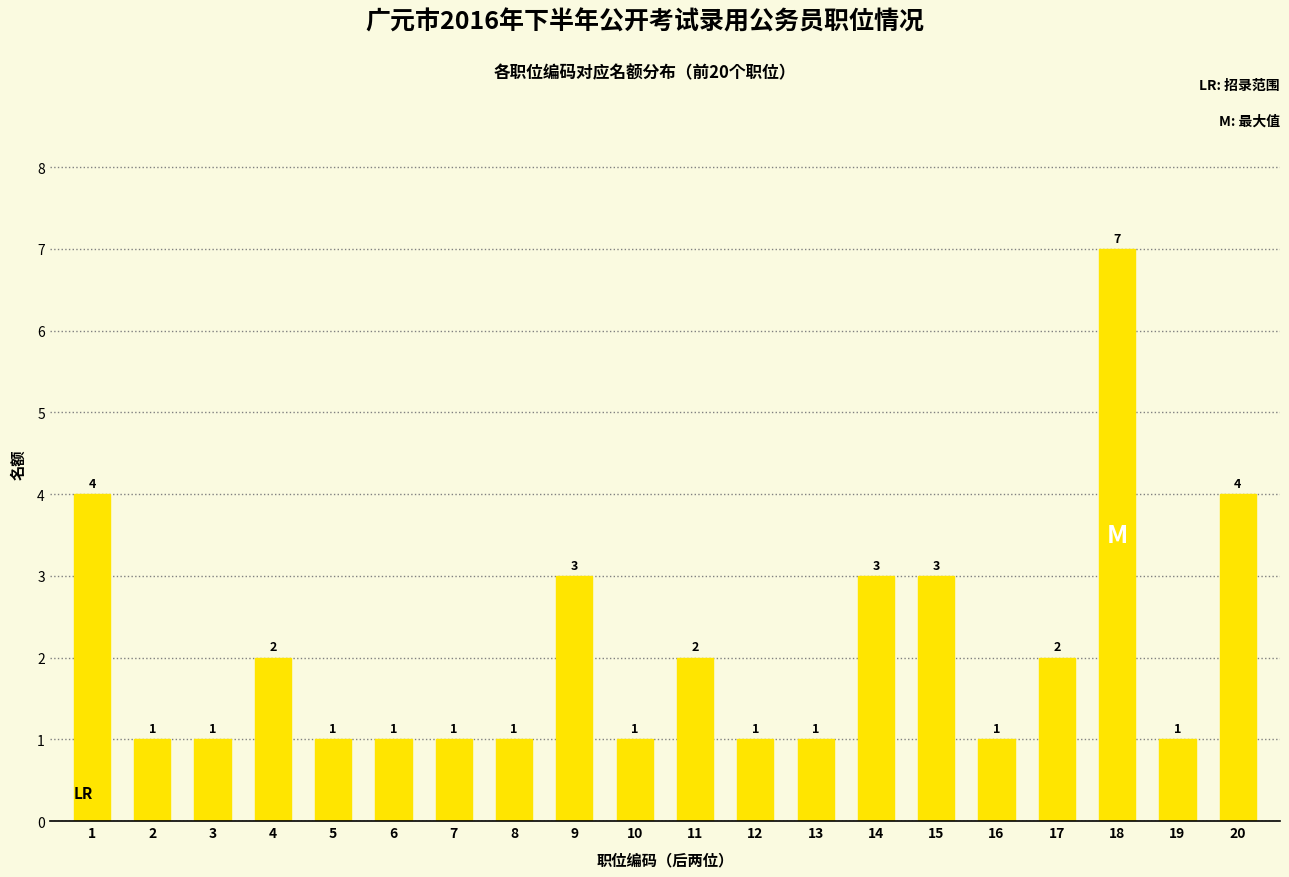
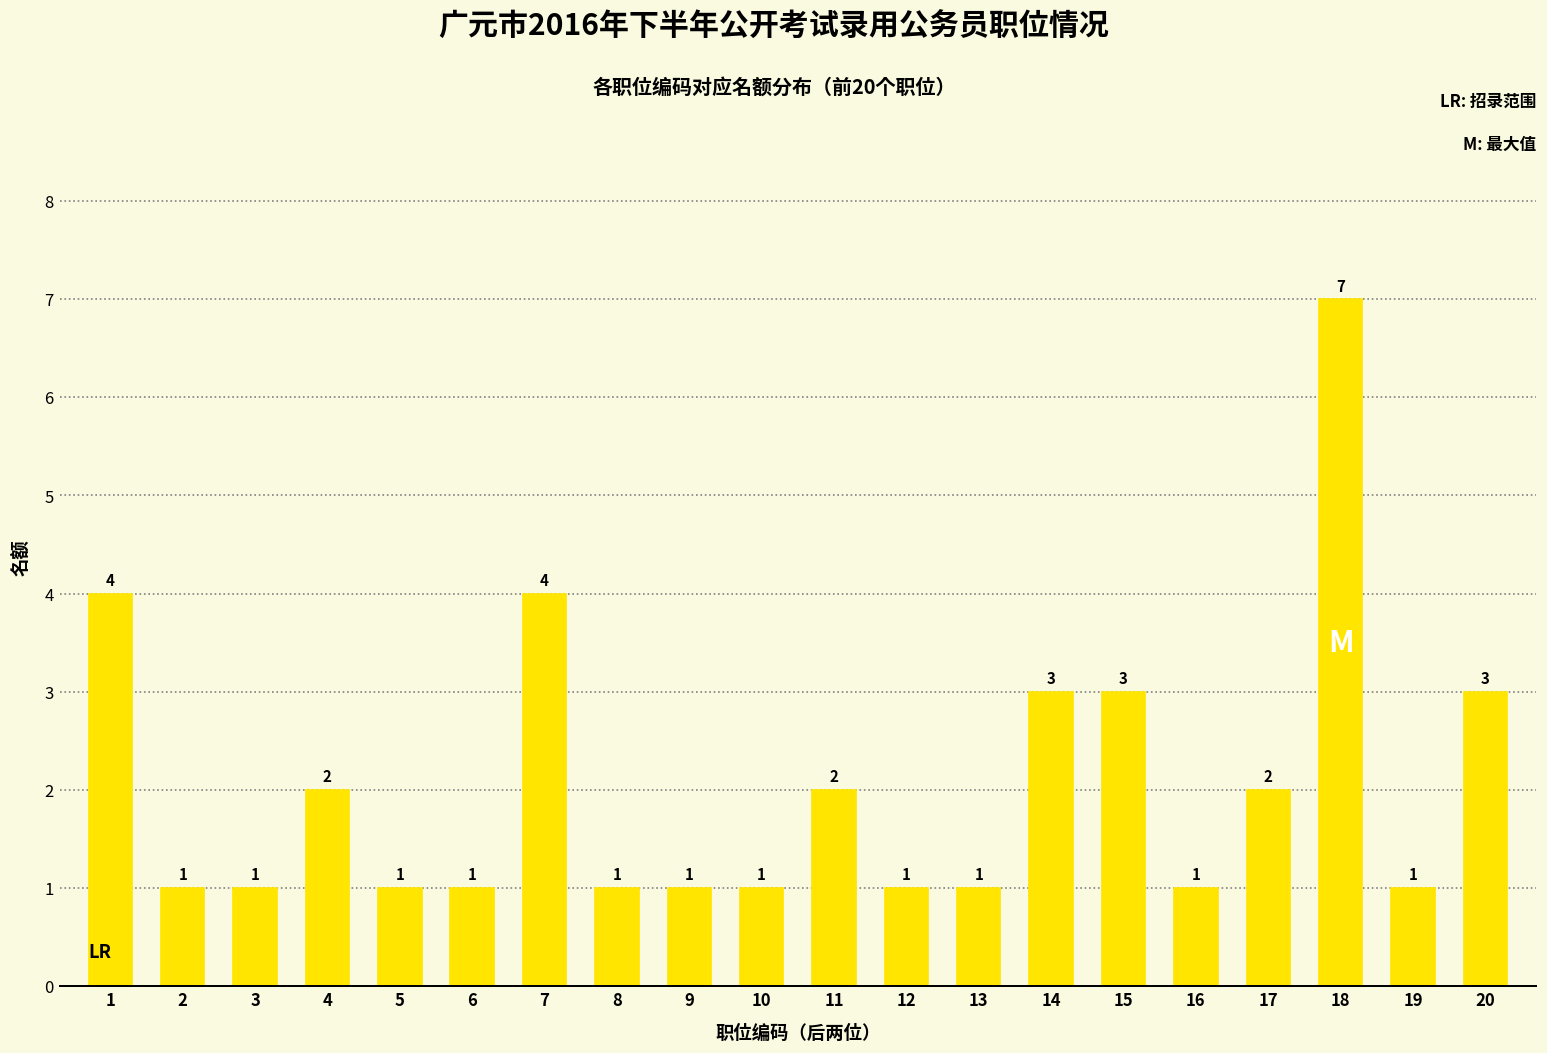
7: 1 -> 4
9: 3 -> 1
20: 4 -> 3
